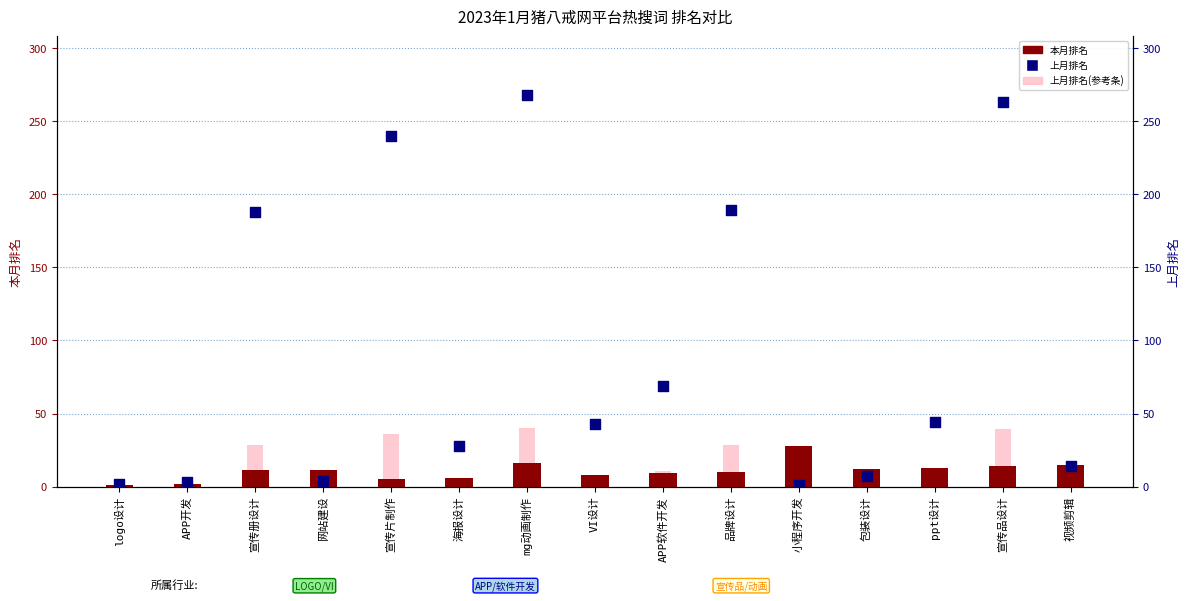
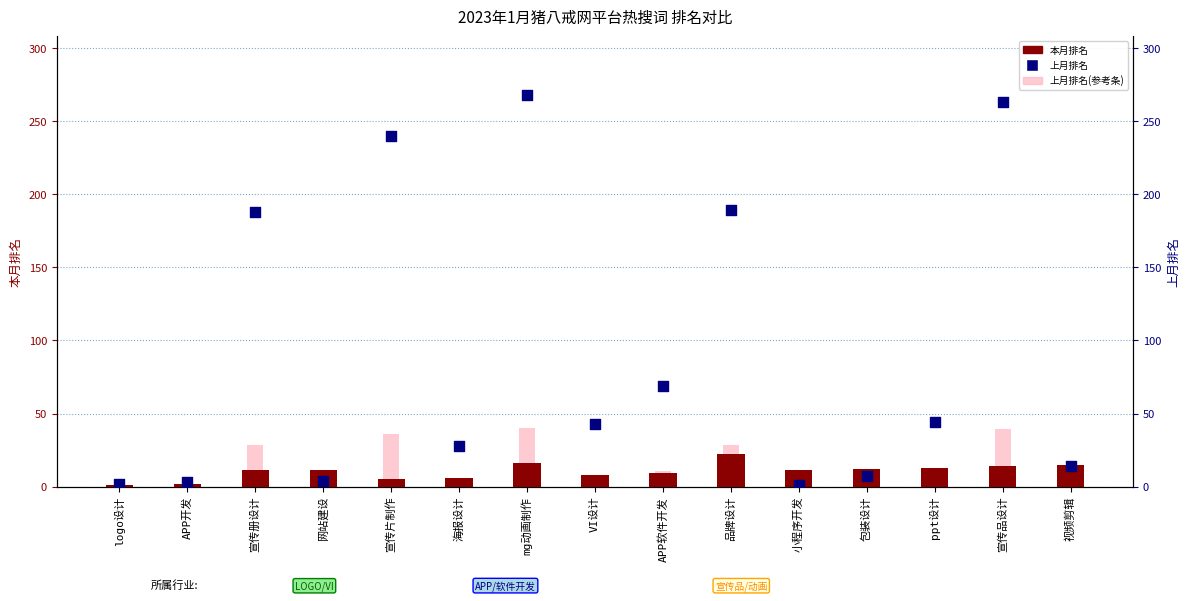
本月排名, 品牌设计: 10 -> 22
本月排名, 小程序开发: 28 -> 11
